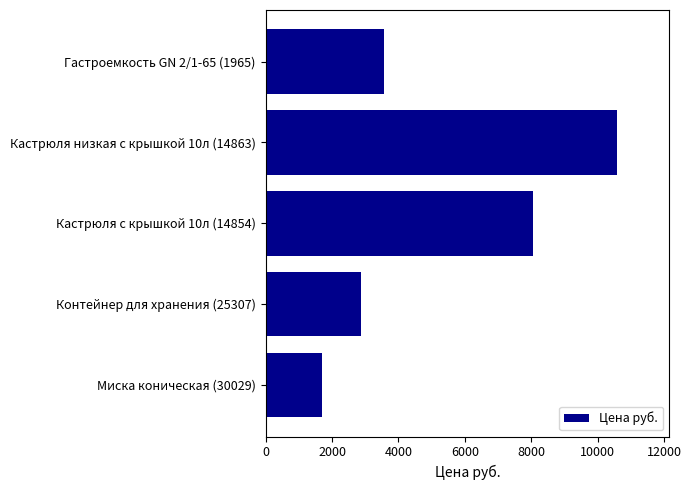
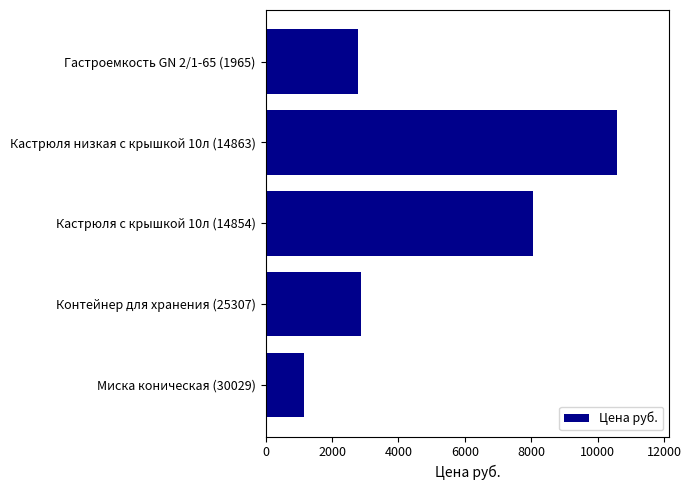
Гастроемкость GN 2/1-65 (1965): 3600 -> 2800
Миска коническая (30029): 1700 -> 1200
